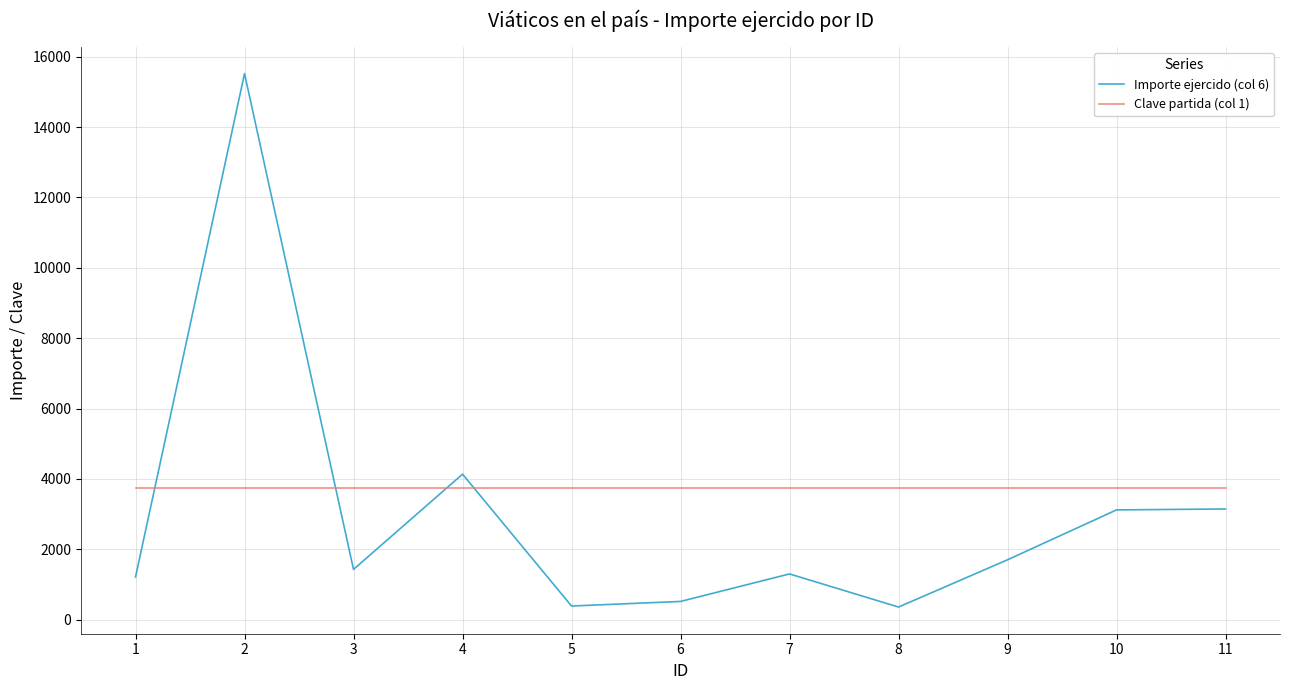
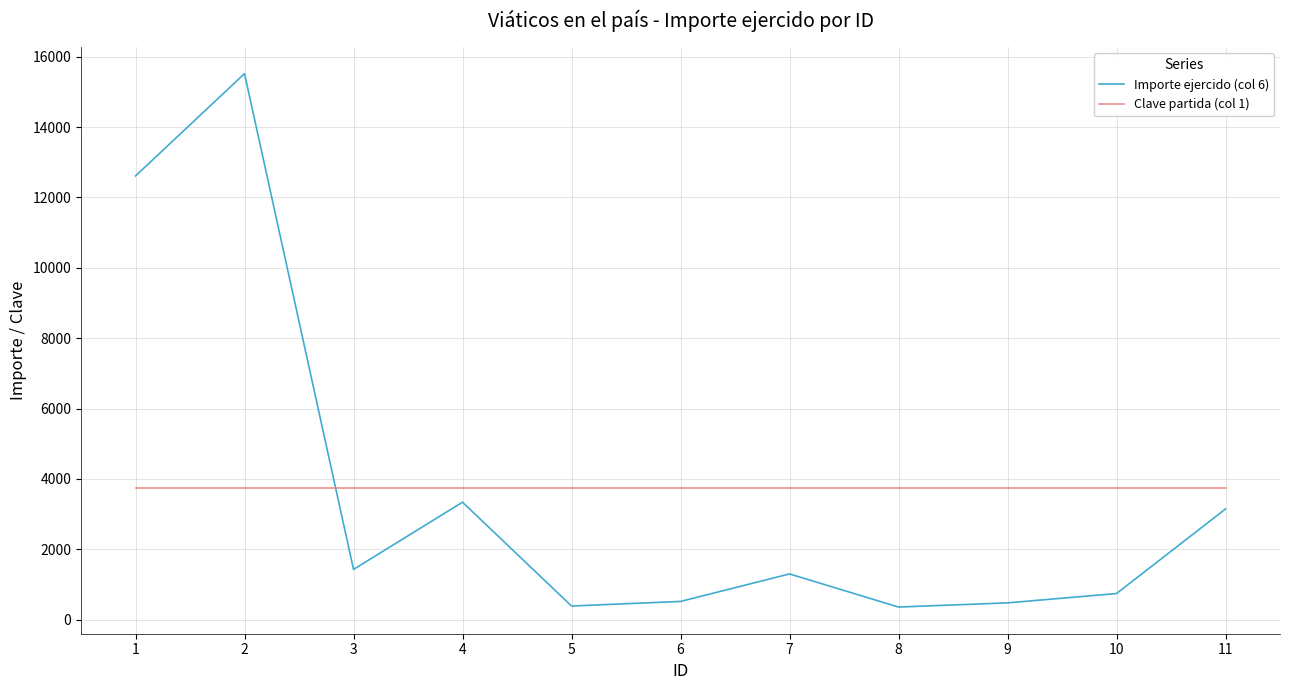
Importe ejercido (col 6), 1: 1200 -> 12600
Importe ejercido (col 6), 4: 4100 -> 3300
Importe ejercido (col 6), 9: 1700 -> 500
Importe ejercido (col 6), 10: 3100 -> 700
